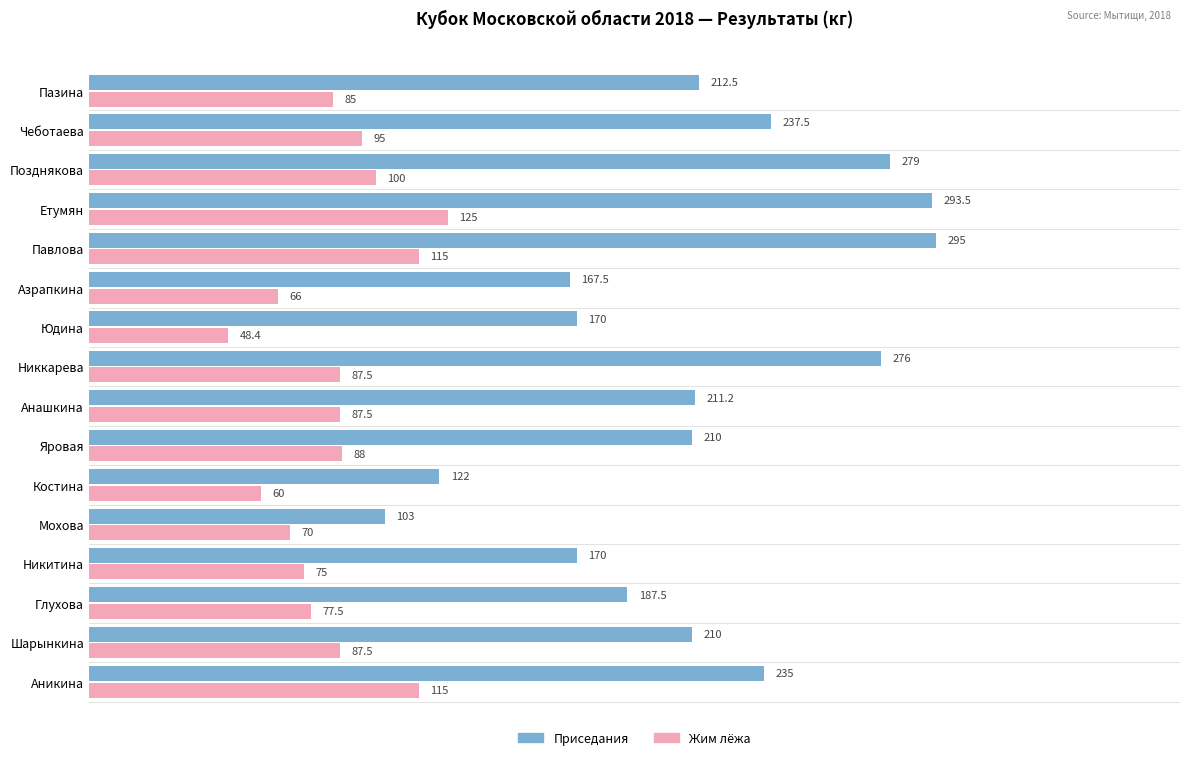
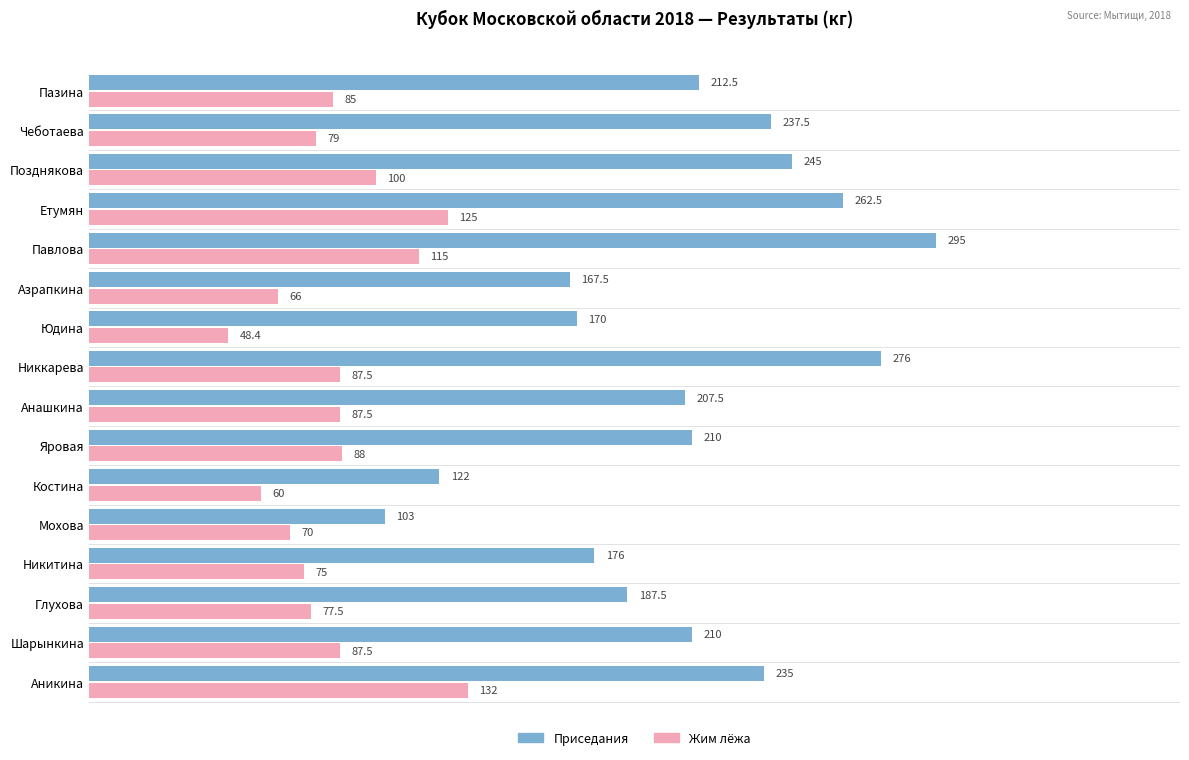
Жим лёжа, Чеботаева: 95 -> 79
Приседания, Позднякова: 279 -> 245
Приседания, Етумян: 293.5 -> 262.5
Приседания, Анашкина: 211.2 -> 207.5
Приседания, Никитина: 170 -> 176
Жим лёжа, Аникина: 115 -> 132
